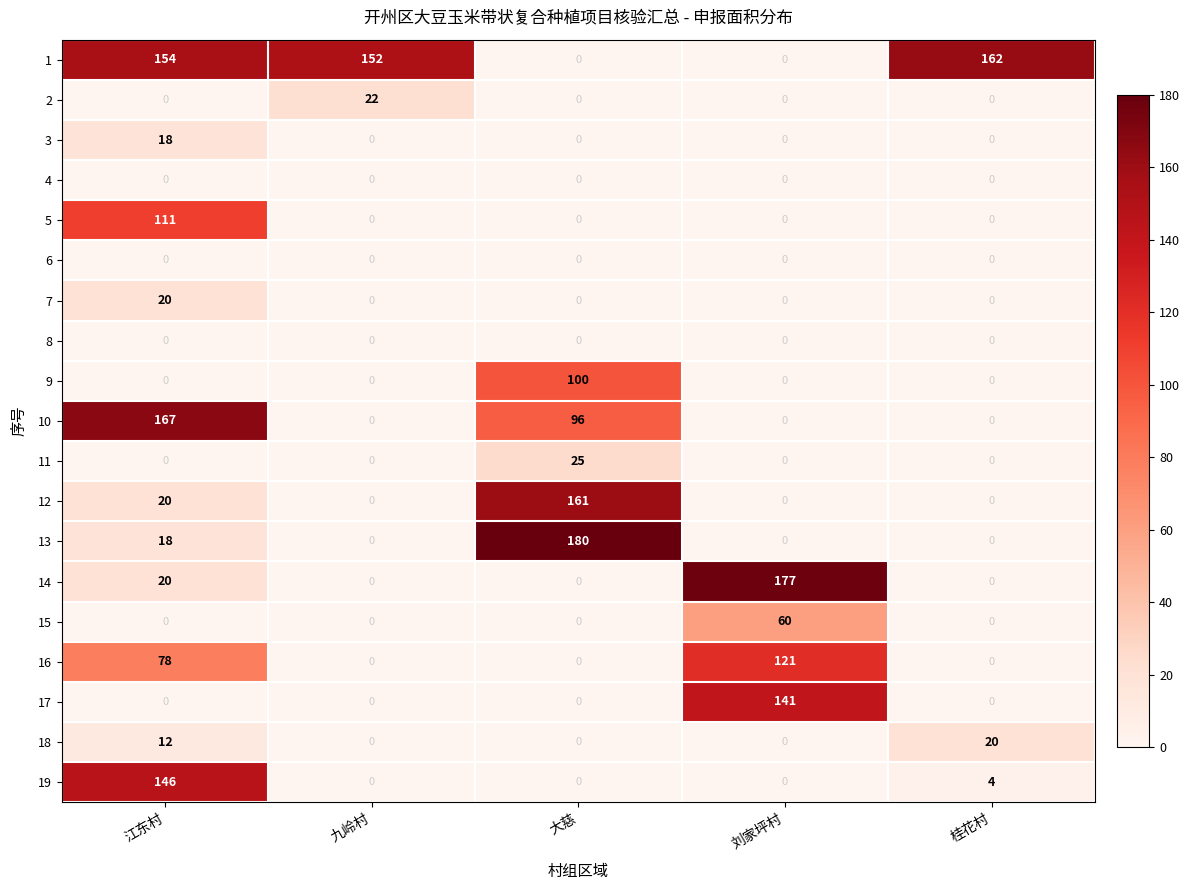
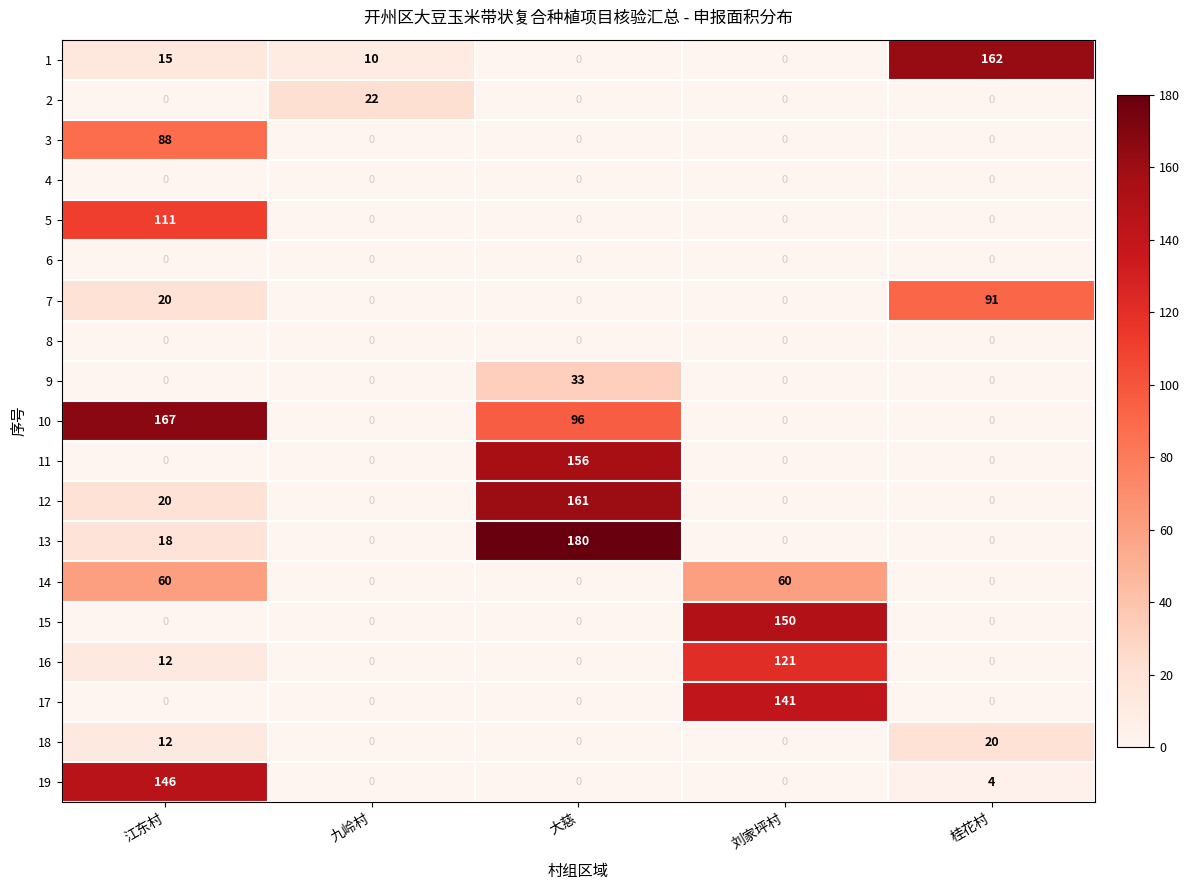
1, 江东村: 154 -> 15
1, 九岭村: 152 -> 10
3, 江东村: 18 -> 88
7, 桂花村: 0 -> 91
9, 大慈: 100 -> 33
11, 大慈: 25 -> 156
14, 江东村: 20 -> 60
14, 刘家坪村: 177 -> 60
15, 刘家坪村: 60 -> 150
16, 江东村: 78 -> 12
